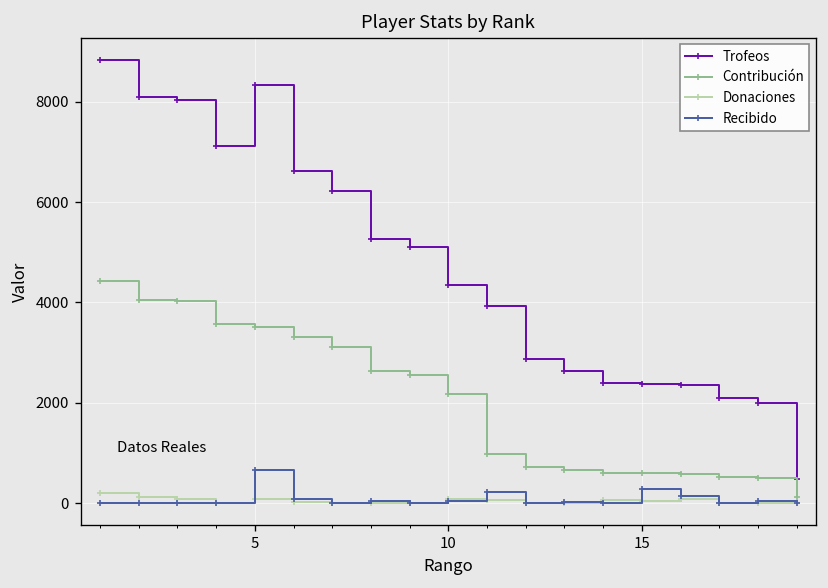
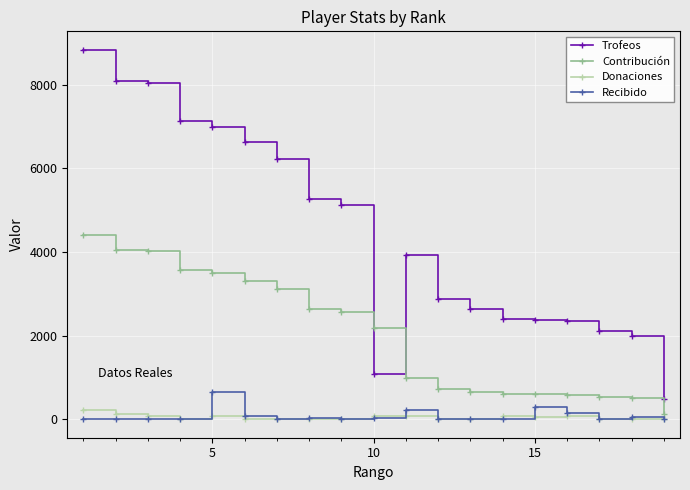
Trofeos, 5: 8300 -> 7000
Trofeos, 10: 4300 -> 1100
